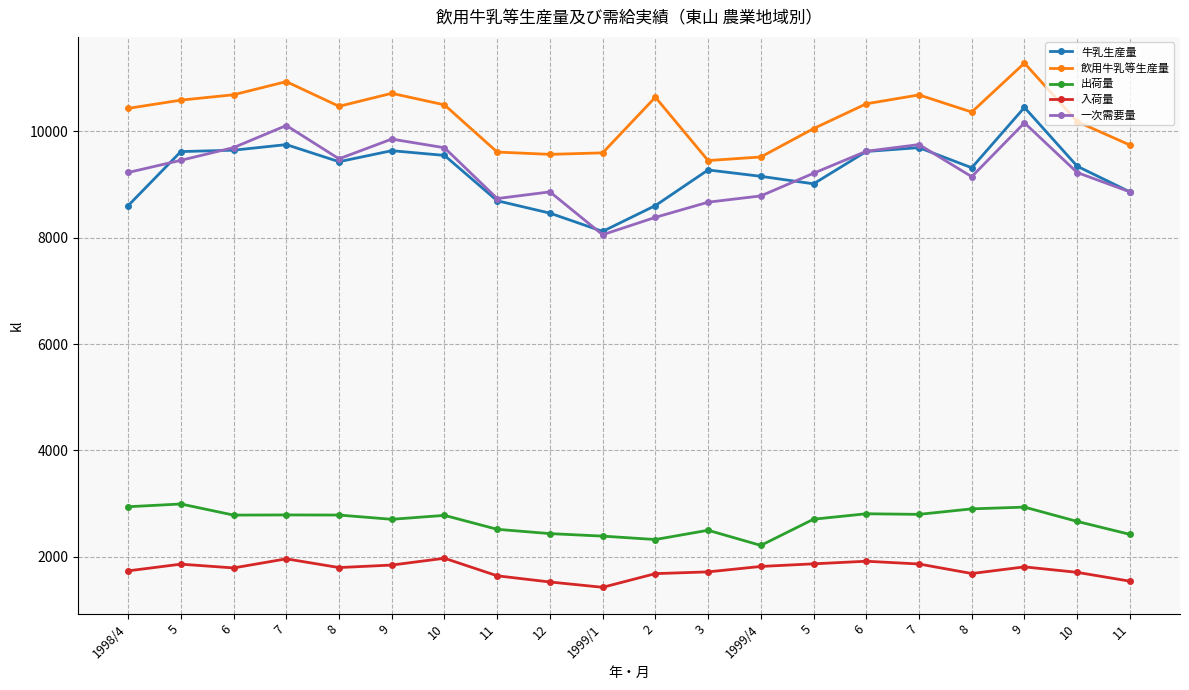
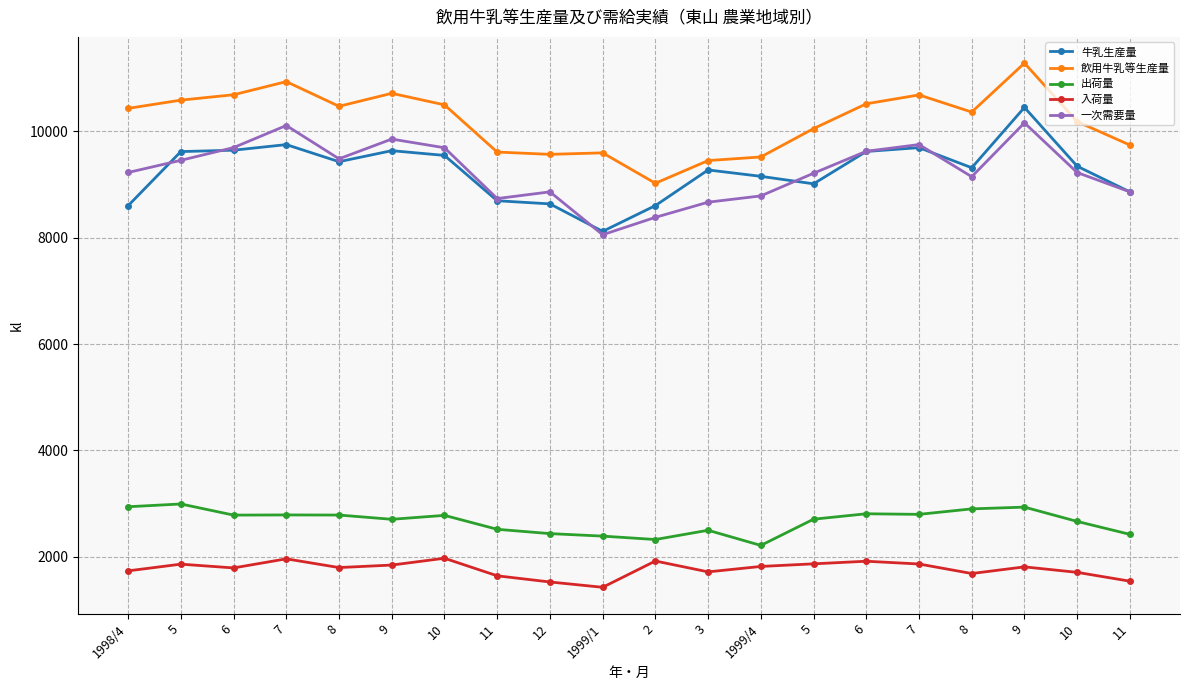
牛乳生産量, 12: 8500 -> 8600
飲用牛乳等生産量, 2: 10600 -> 9000
入荷量, 2: 1700 -> 1900
